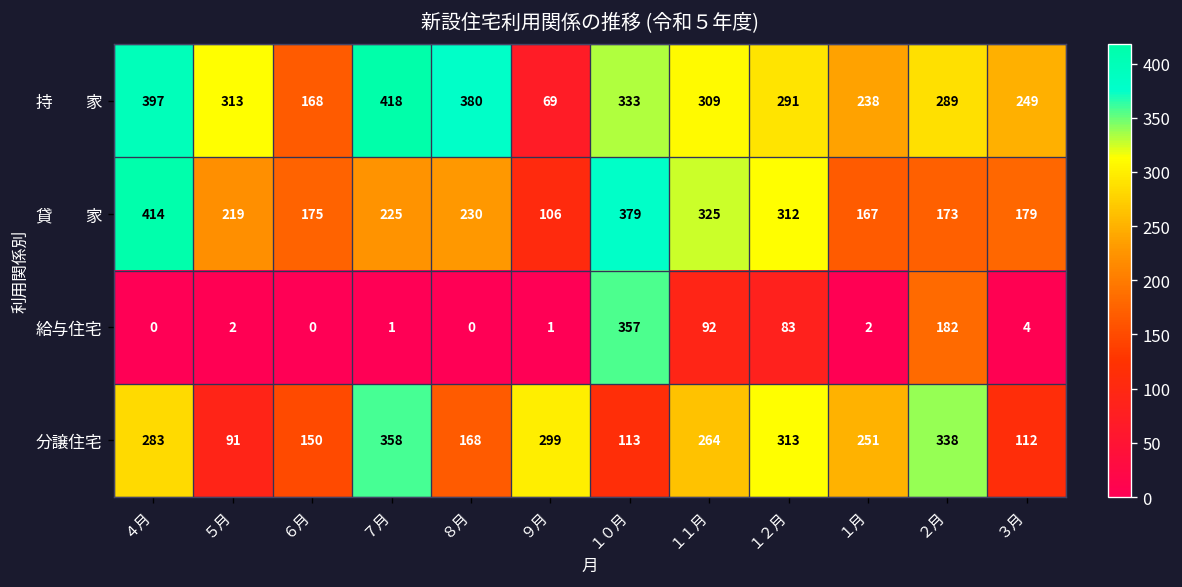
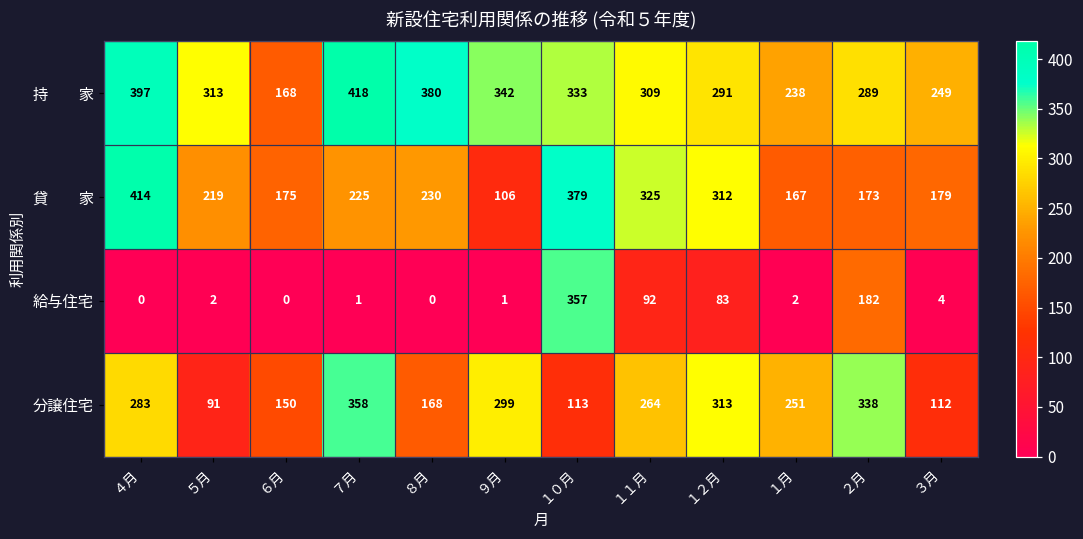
持 家, ９月: 69 -> 342
